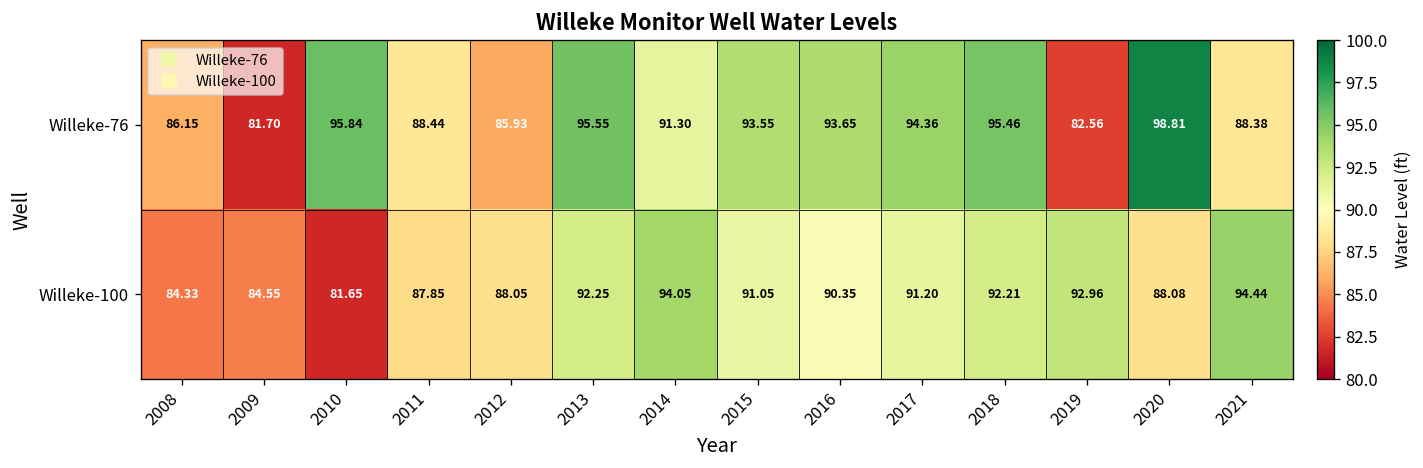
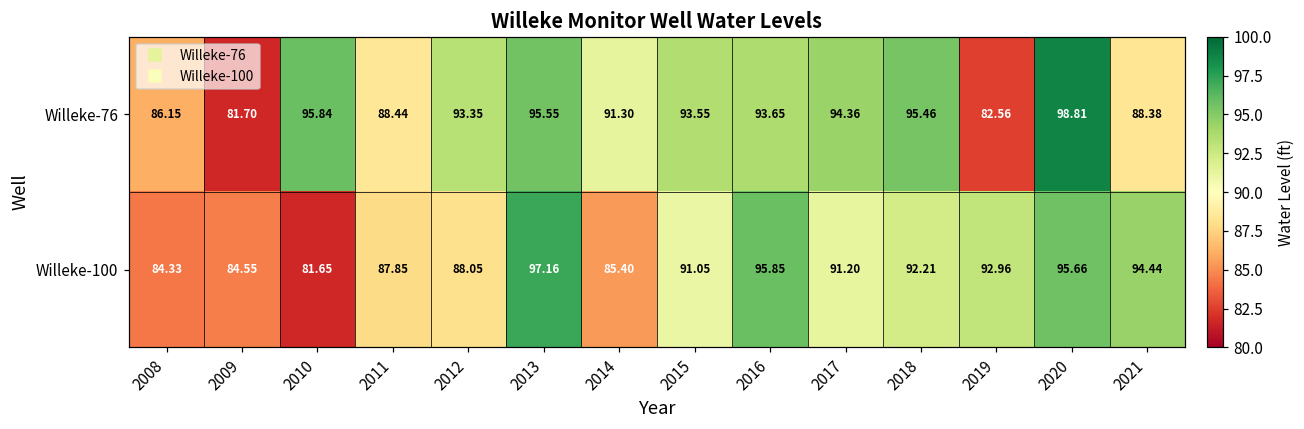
Willeke-76, 2012: 85.93 -> 93.35
Willeke-100, 2013: 92.25 -> 97.16
Willeke-100, 2014: 94.05 -> 85.40
Willeke-100, 2016: 90.35 -> 95.85
Willeke-100, 2020: 88.08 -> 95.66
